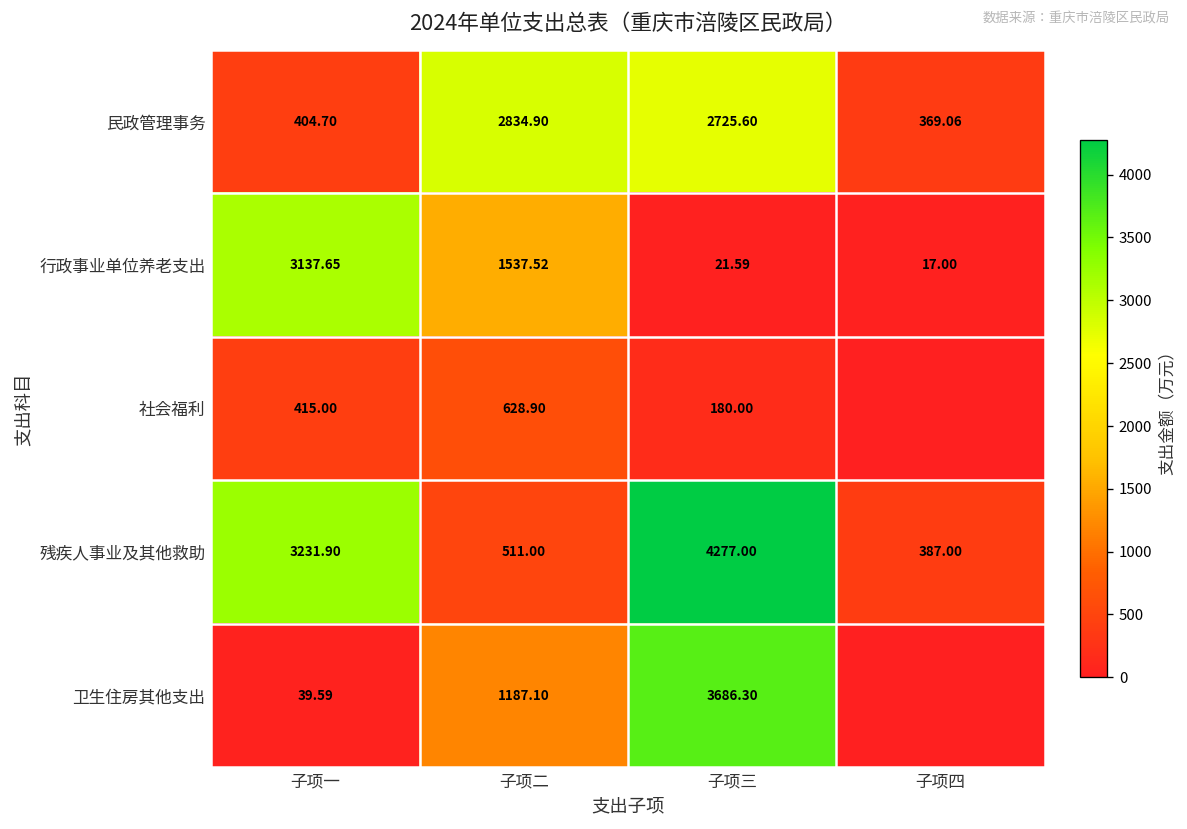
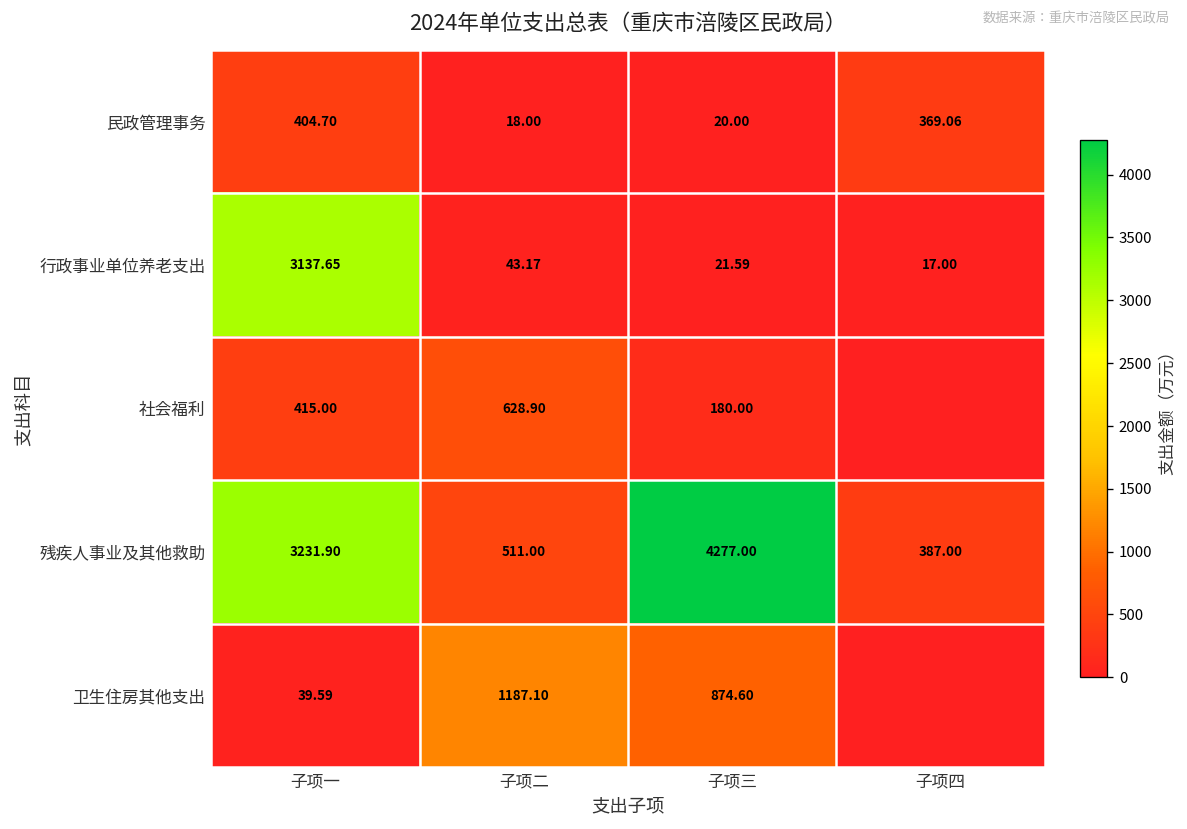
民政管理事务, 子项二: 2834.90 -> 18.00
民政管理事务, 子项三: 2725.60 -> 20.00
行政事业单位养老支出, 子项二: 1537.52 -> 43.17
卫生住房其他支出, 子项三: 3686.30 -> 874.60
